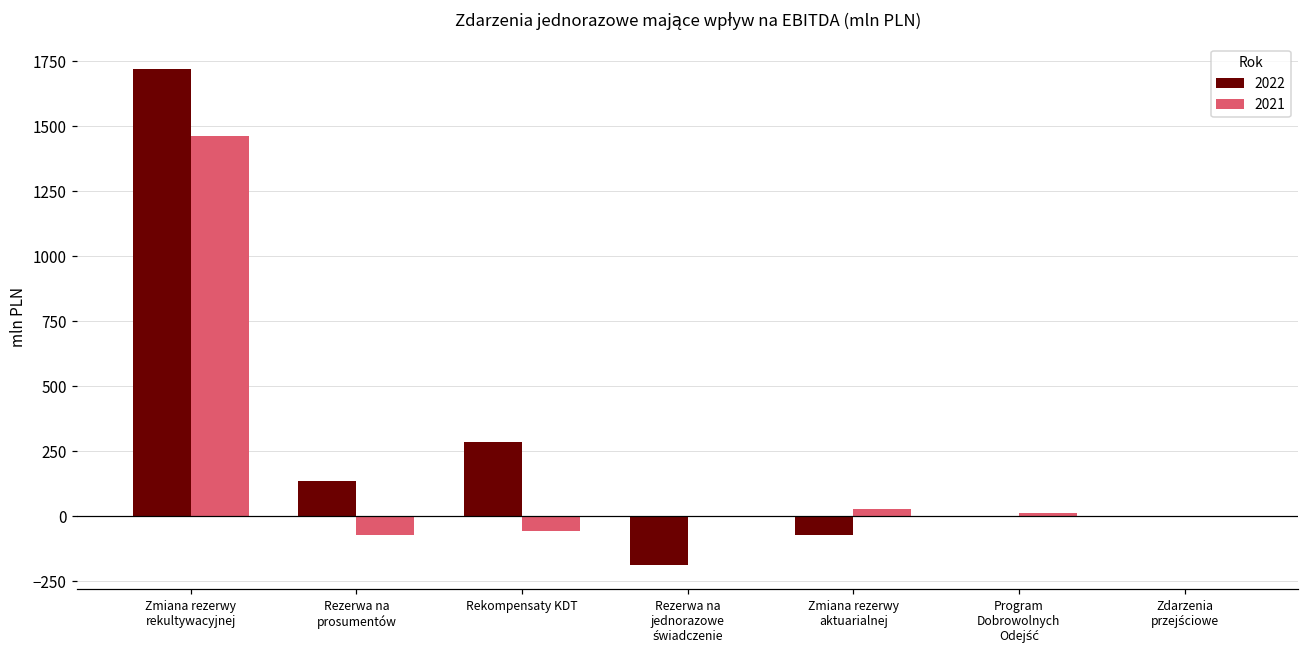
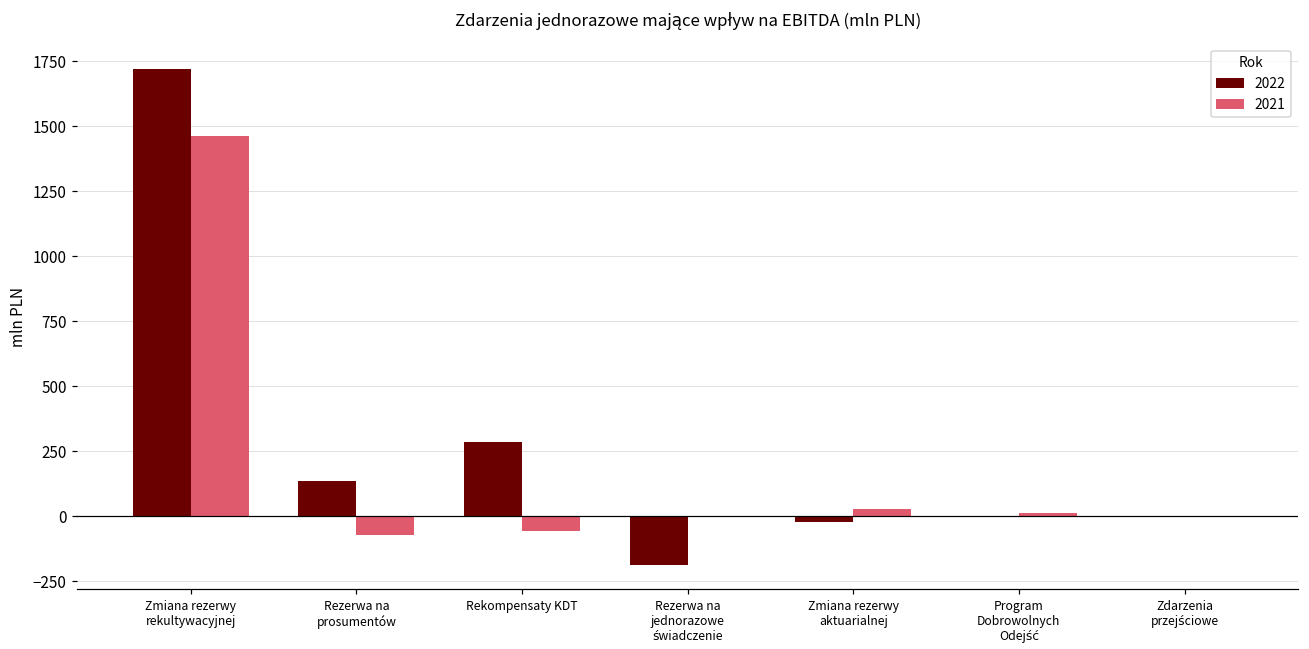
2022, Zmiana rezerwy aktuarialnej: -70 -> -20
